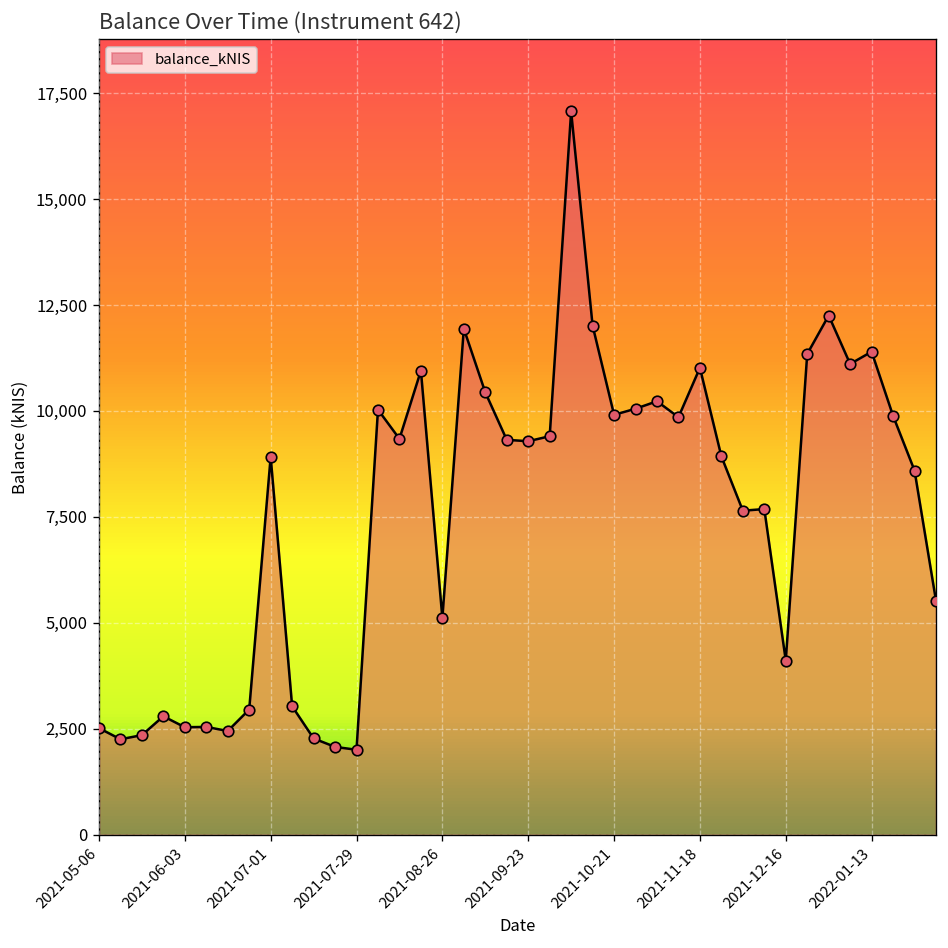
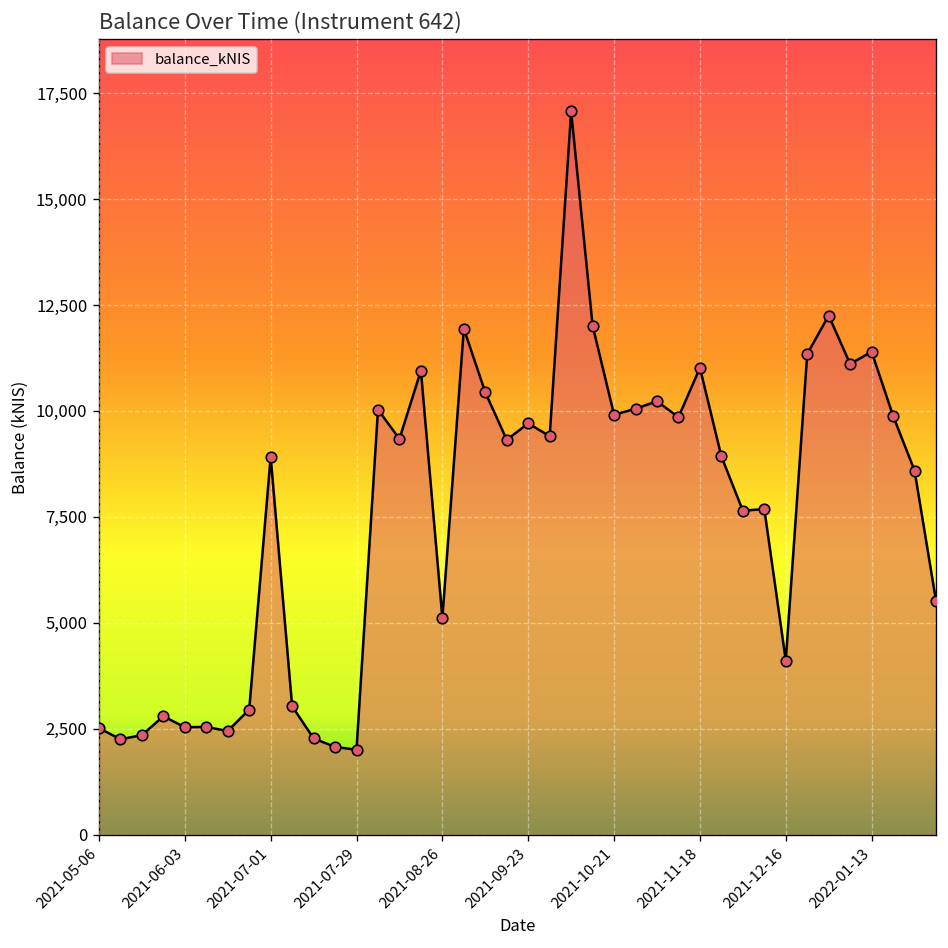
2021-09-23: 9,300 -> 9,700
